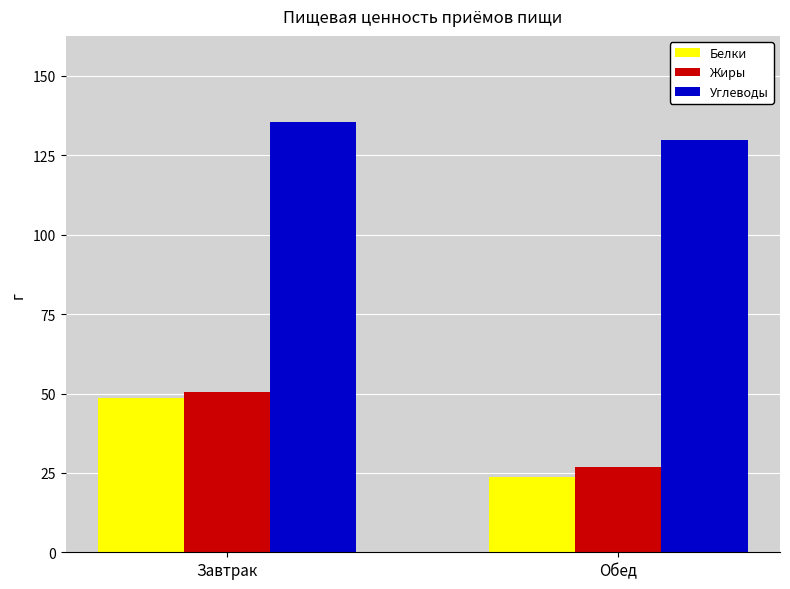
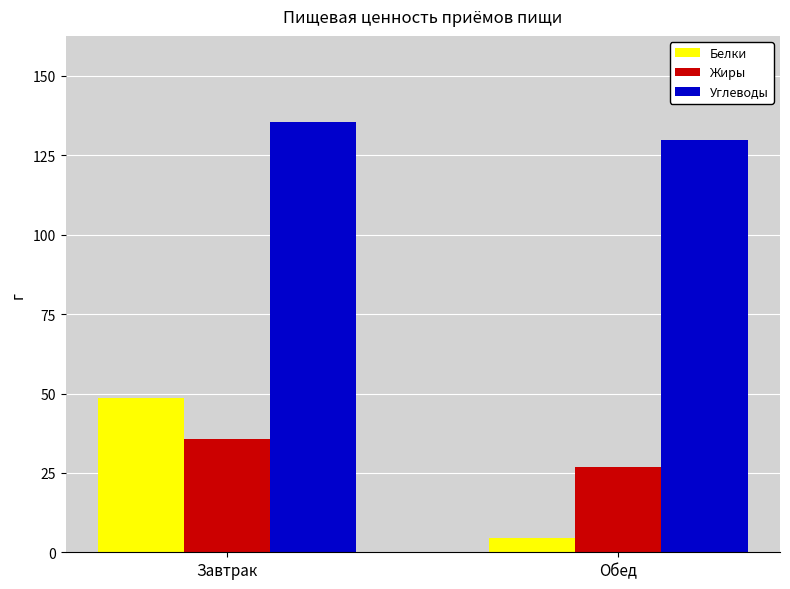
Жиры, Завтрак: 51 -> 36
Белки, Обед: 24 -> 5
